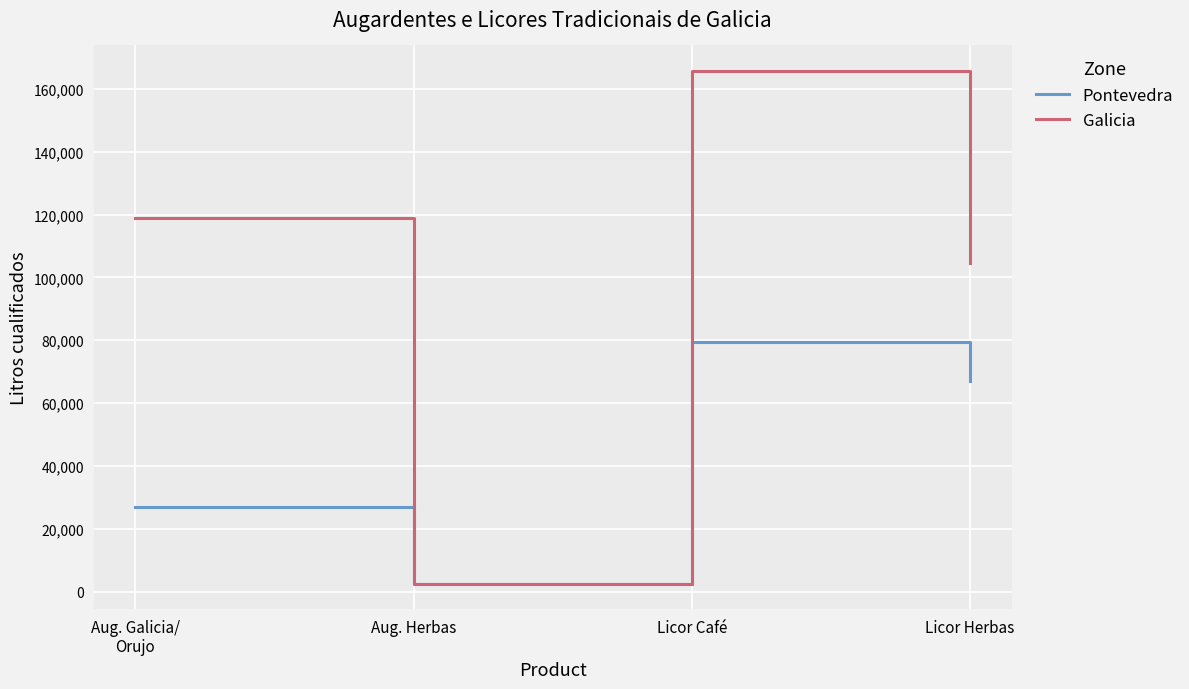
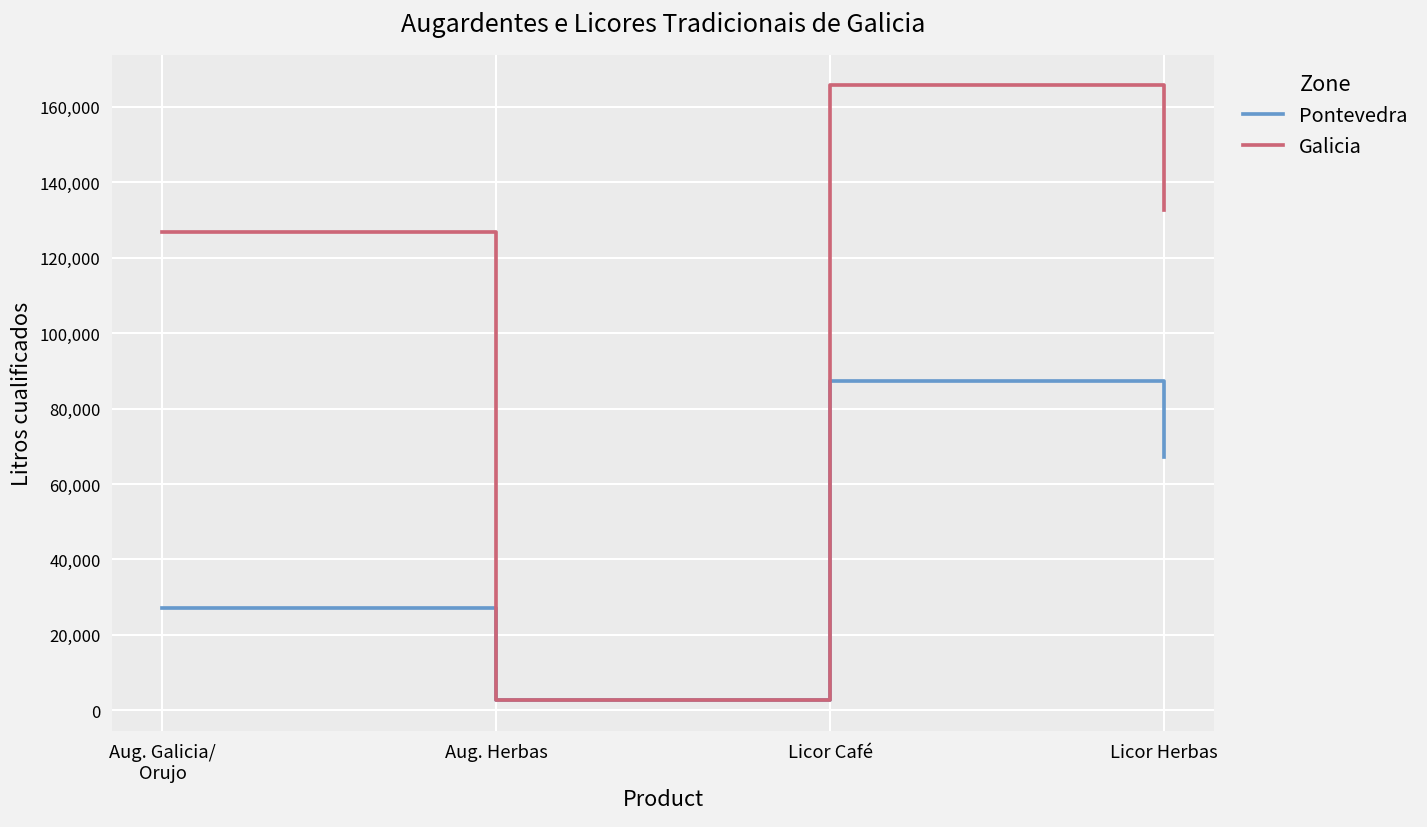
Galicia, Aug. Galicia/ Orujo: 119,000 -> 127,000
Pontevedra, Licor Café: 79,000 -> 87,000
Galicia, Licor Herbas: 105,000 -> 133,000
